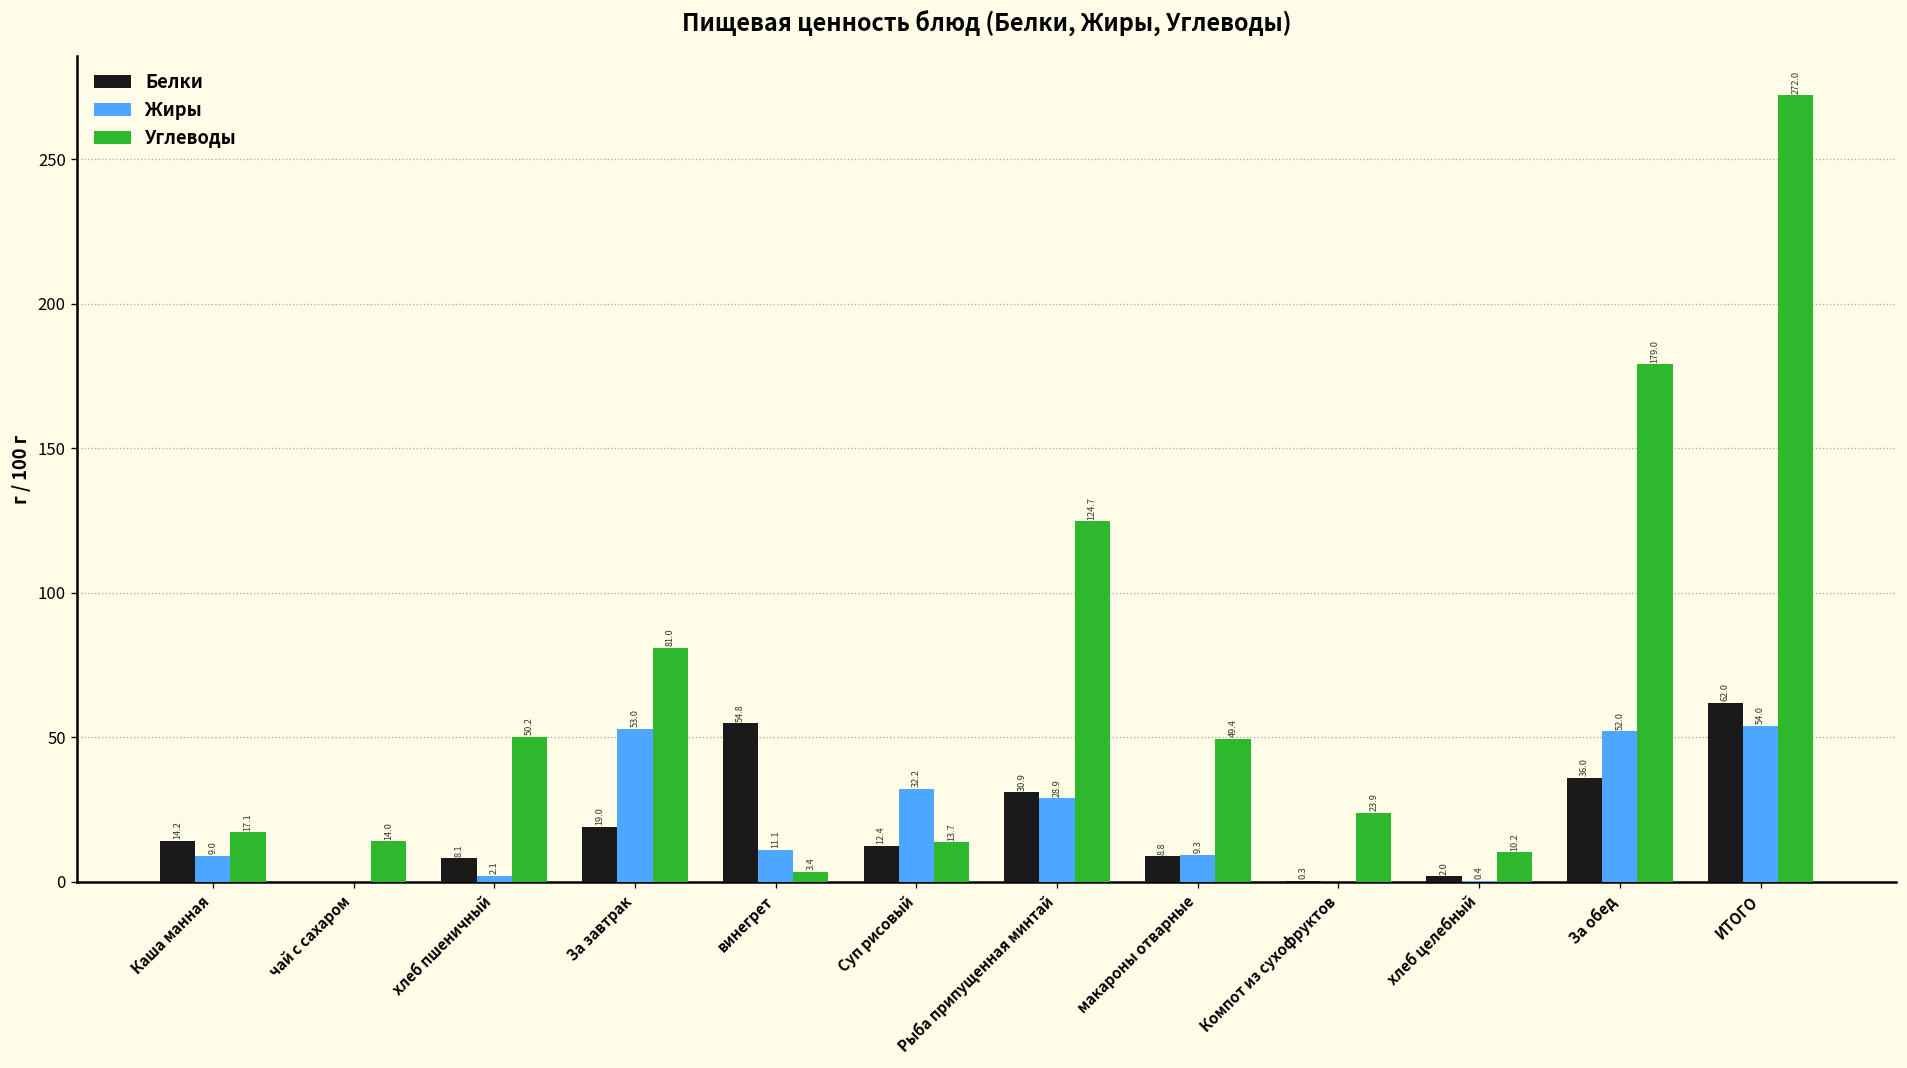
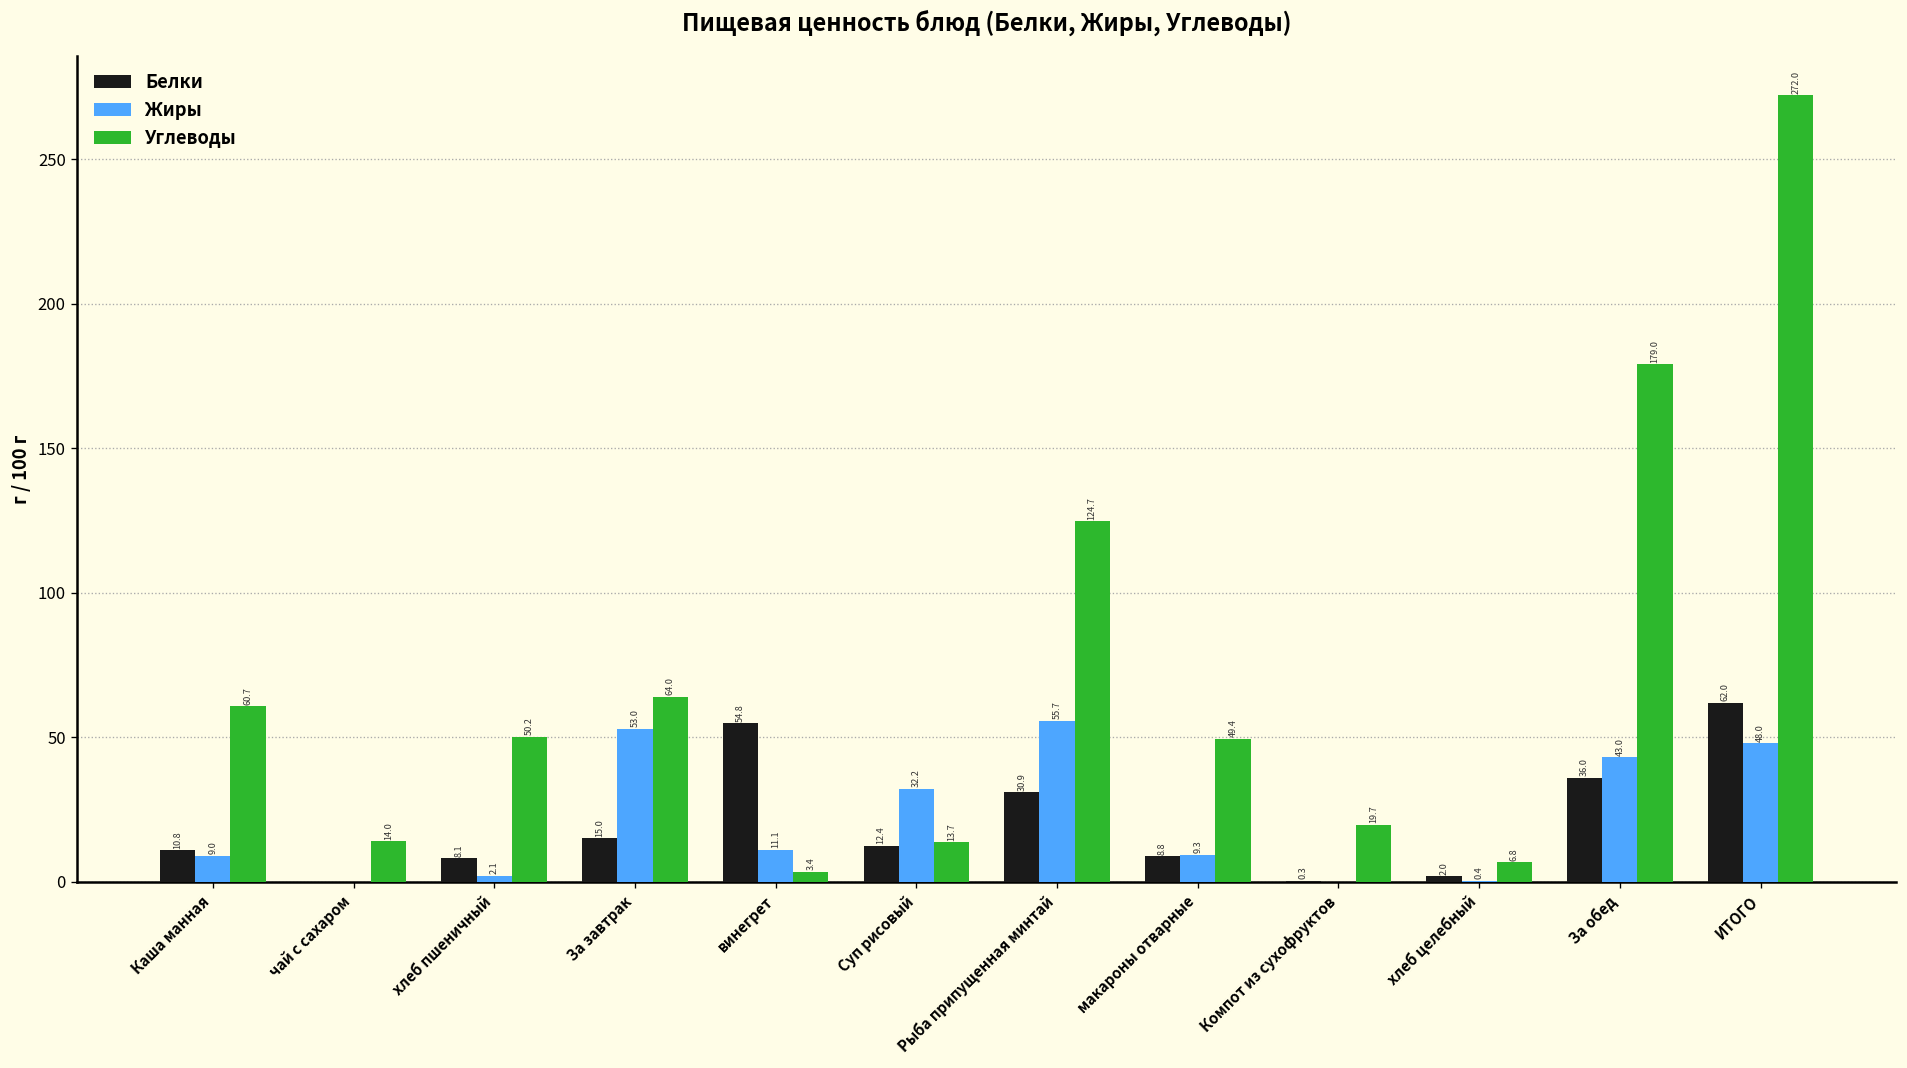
Белки, Каша манная: 14.2 -> 10.8
Углеводы, Каша манная: 17.1 -> 60.7
Белки, За завтрак: 19.0 -> 15.0
Углеводы, За завтрак: 81.0 -> 64.0
Жиры, Рыба припущенная минтай: 28.9 -> 55.7
Углеводы, Компот из сухофруктов: 23.9 -> 19.7
Углеводы, хлеб целебный: 10.2 -> 6.8
Жиры, За обед: 52.0 -> 43.0
Жиры, ИТОГО: 54.0 -> 48.0
